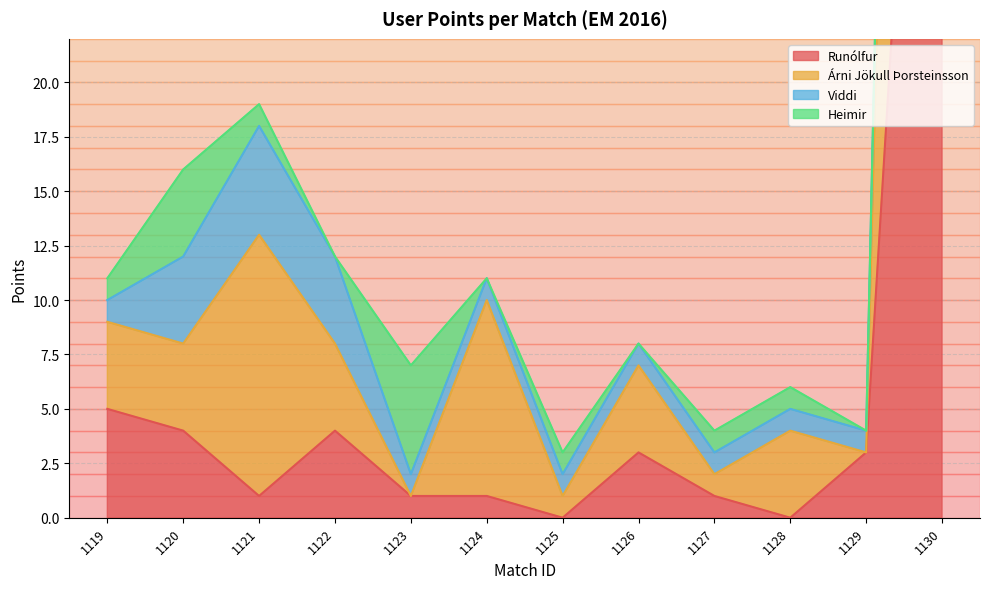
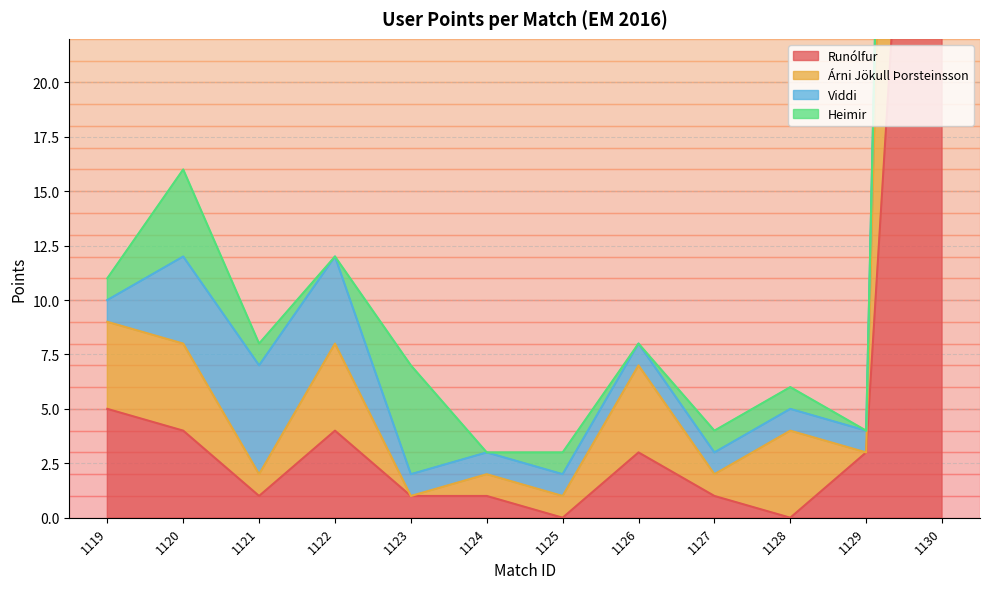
Árni Jökull Þorsteinsson, 1121: 12 -> 1
Árni Jökull Þorsteinsson, 1124: 9 -> 1
